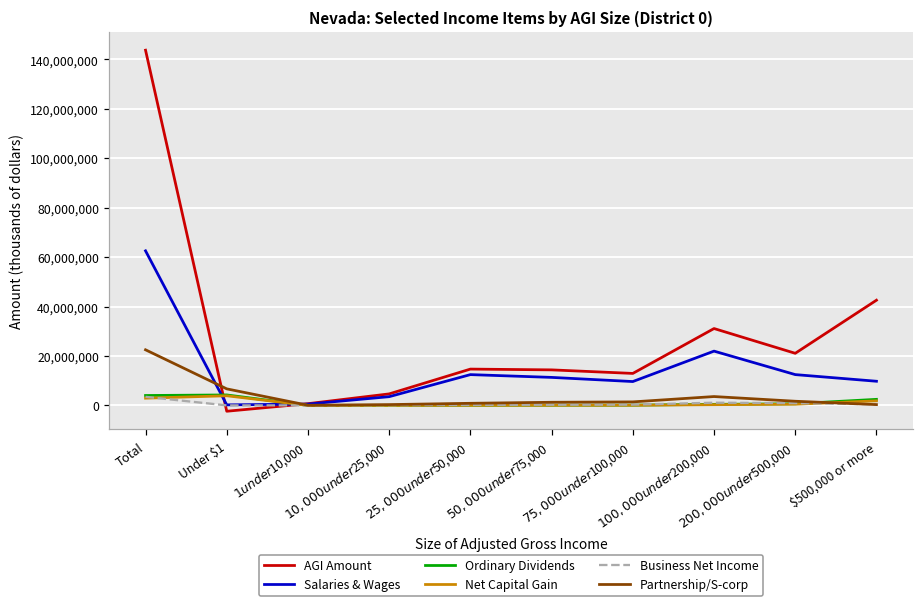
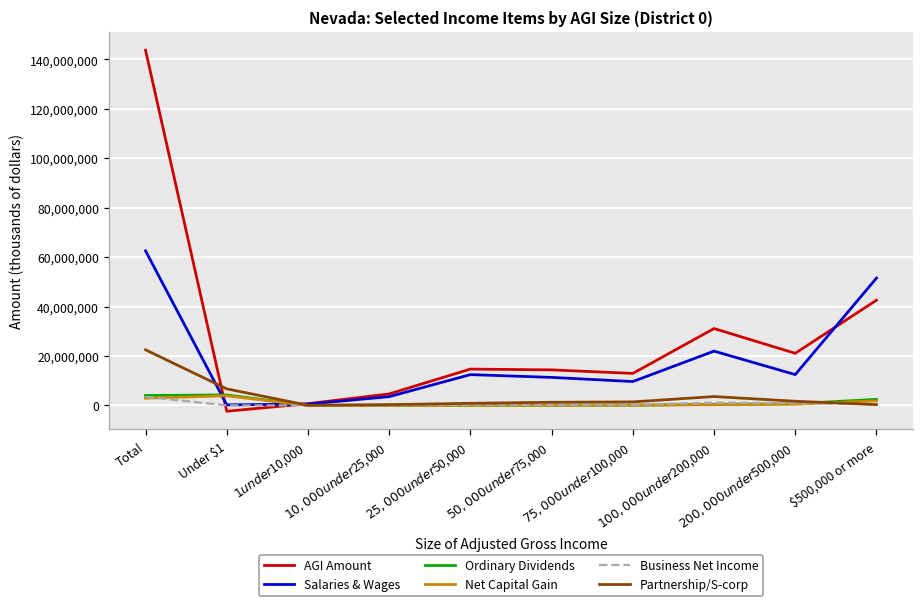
Salaries & Wages, $500,000 or more: 10,000,000 -> 52,000,000
